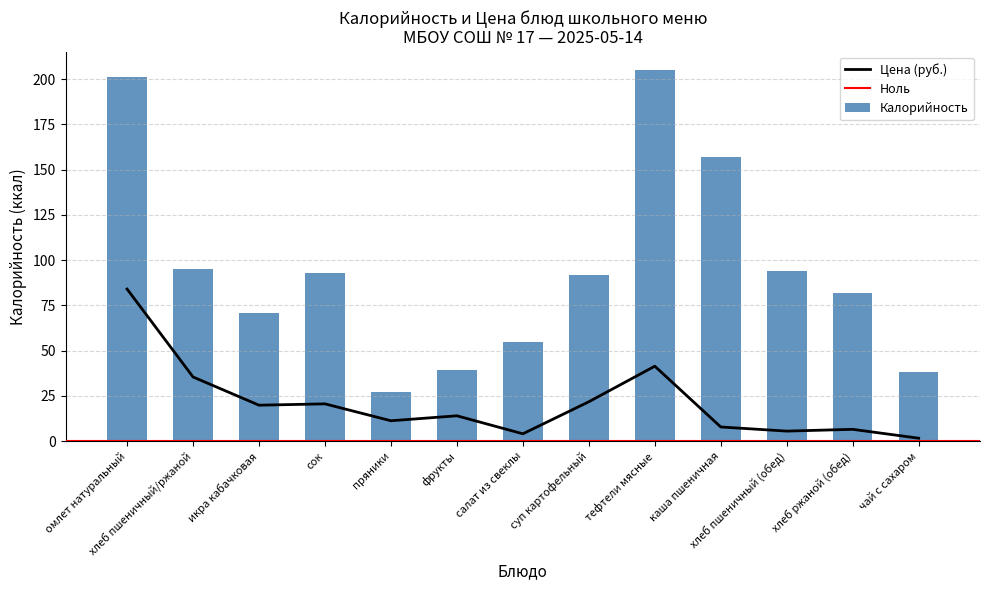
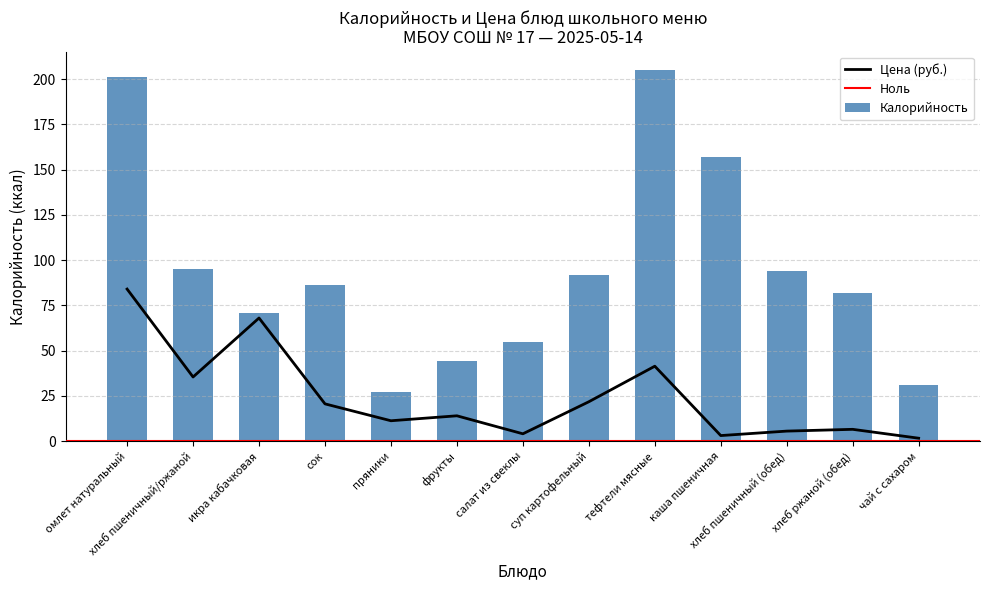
Цена (руб.), икра кабачковая: 20 -> 68
Калорийность, сок: 93 -> 86
Калорийность, фрукты: 39 -> 44
Цена (руб.), каша пшеничная: 8 -> 3
Калорийность, чай с сахаром: 38 -> 31
